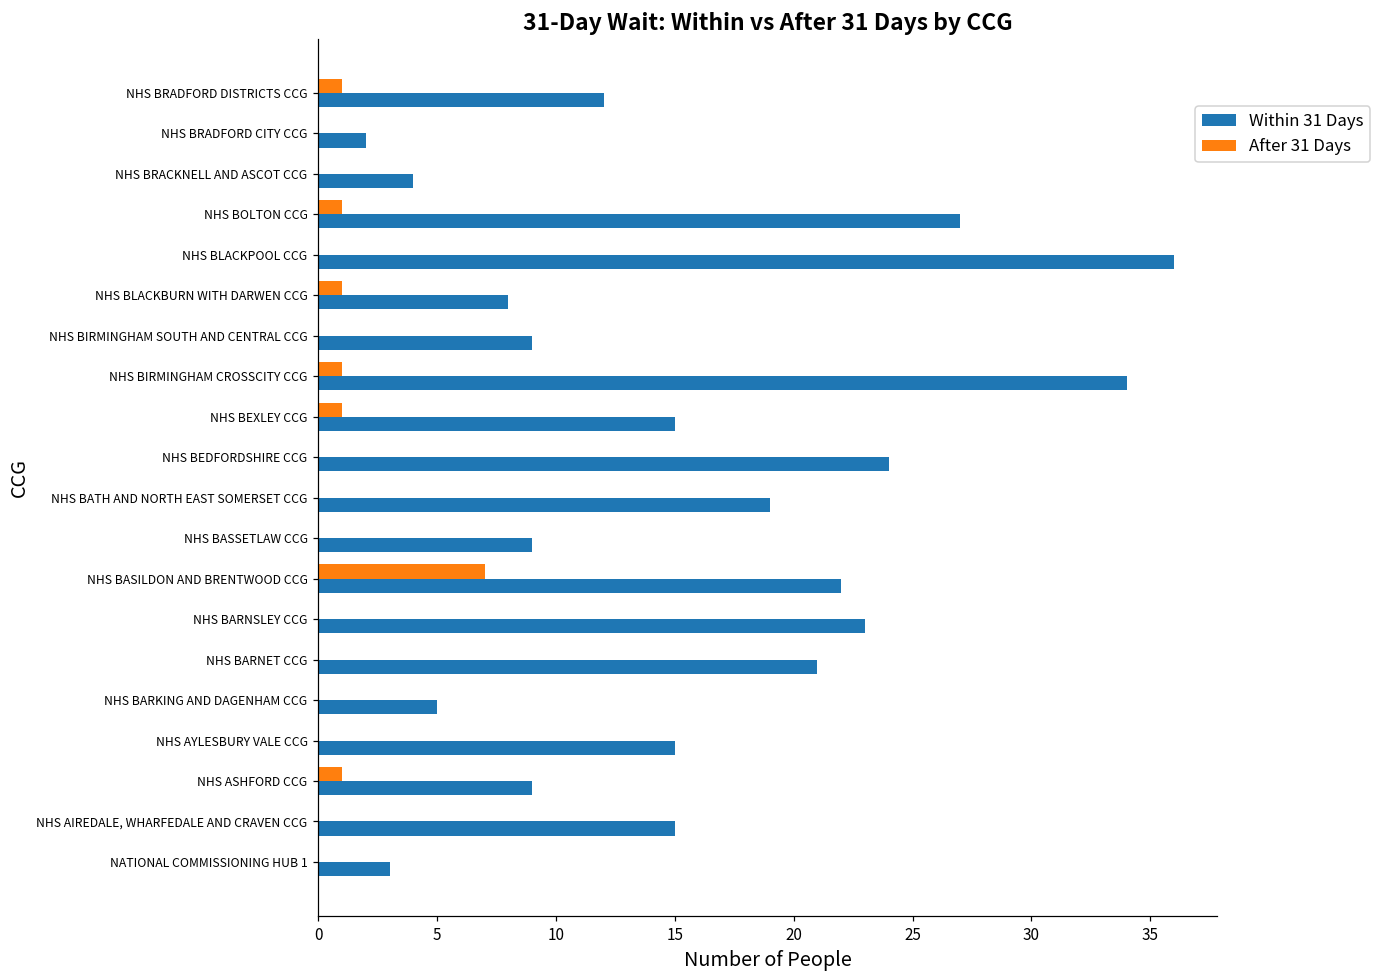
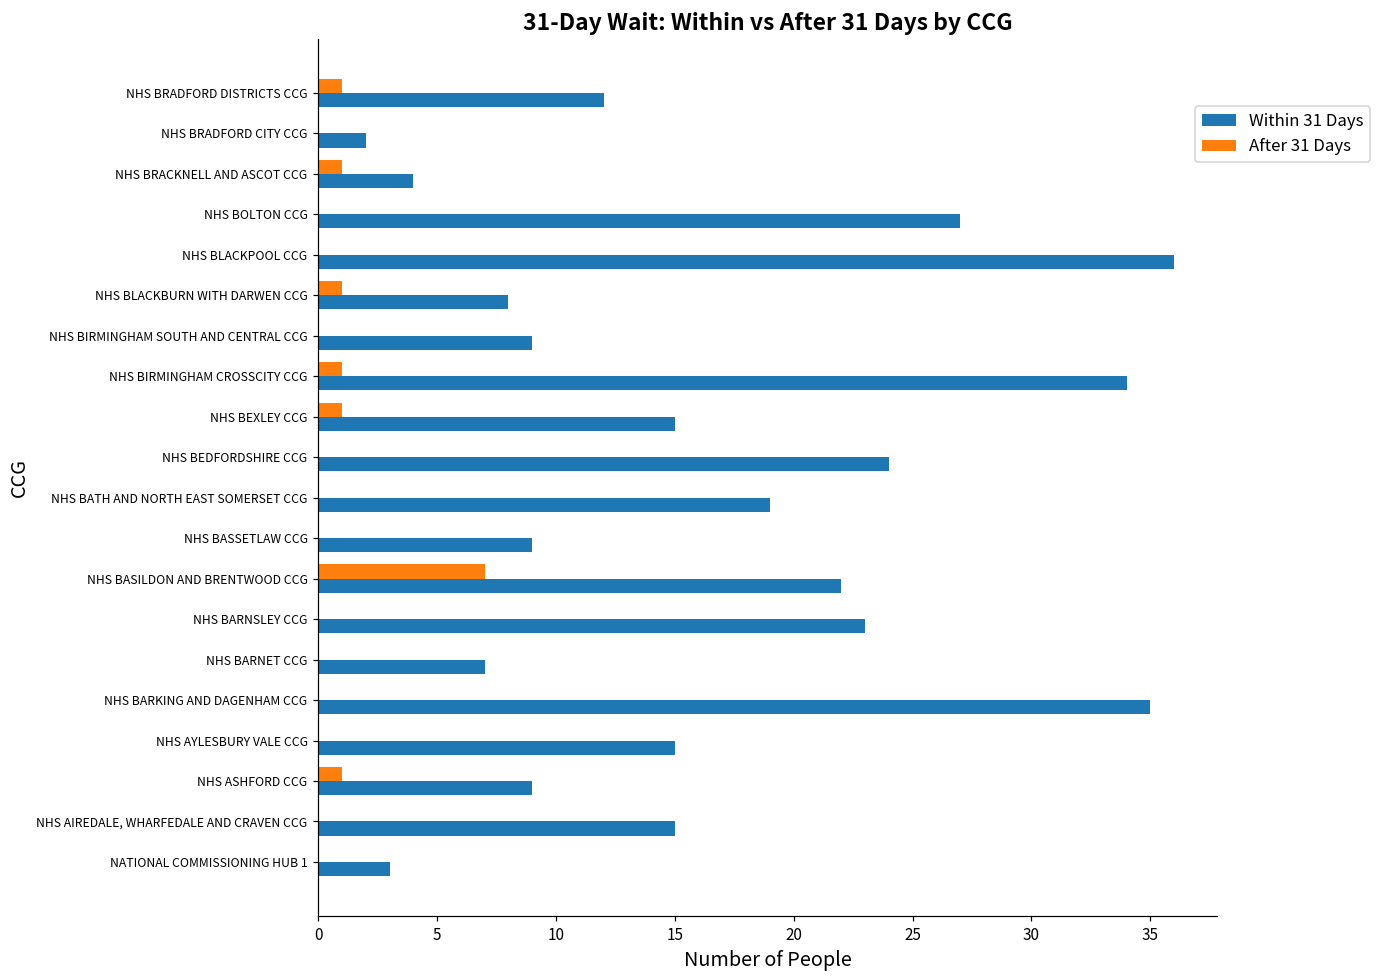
After 31 Days, NHS BRACKNELL AND ASCOT CCG: 0 -> 1
After 31 Days, NHS BOLTON CCG: 1 -> 0
Within 31 Days, NHS BARNET CCG: 21 -> 7
Within 31 Days, NHS BARKING AND DAGENHAM CCG: 5 -> 35
